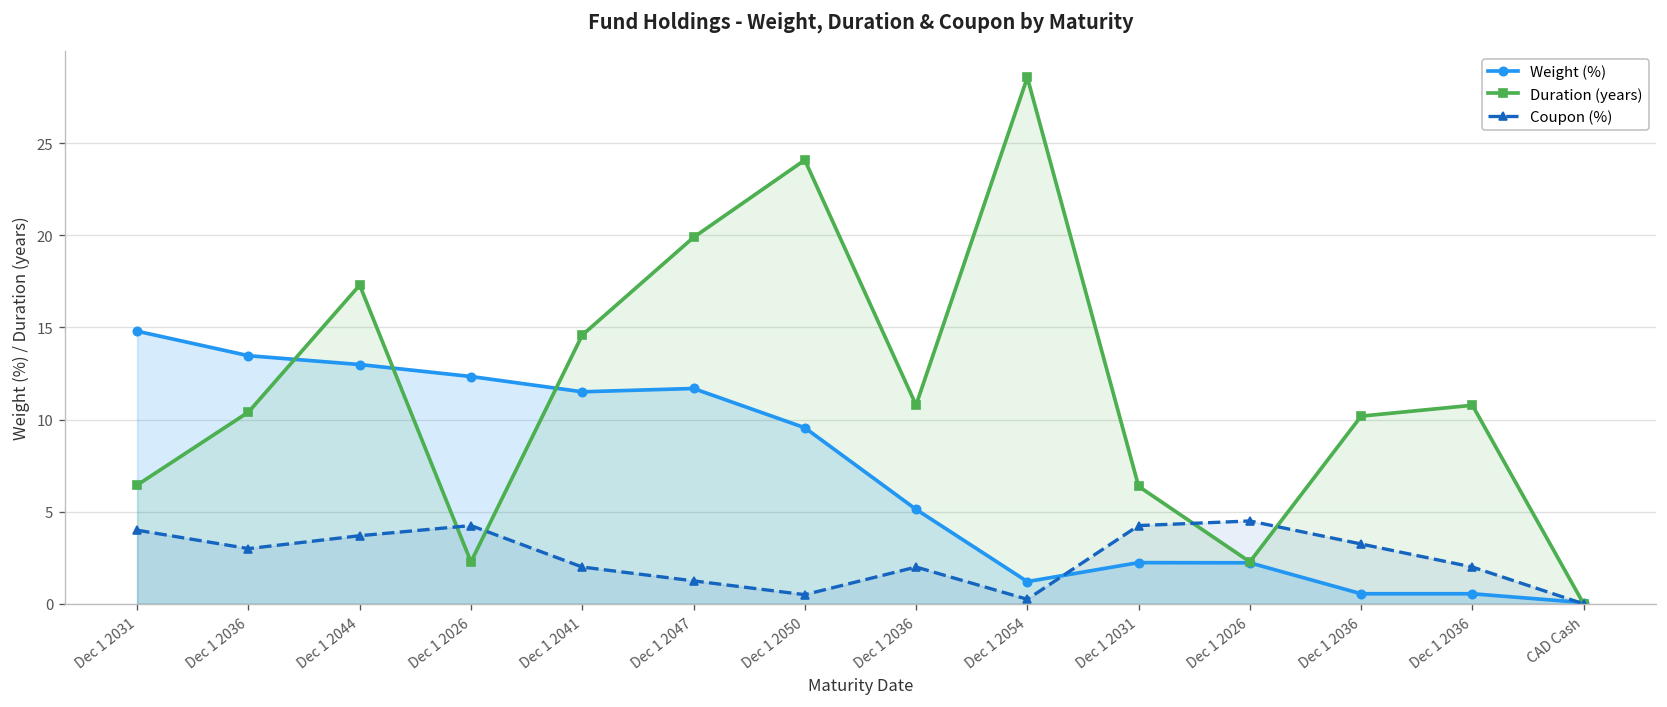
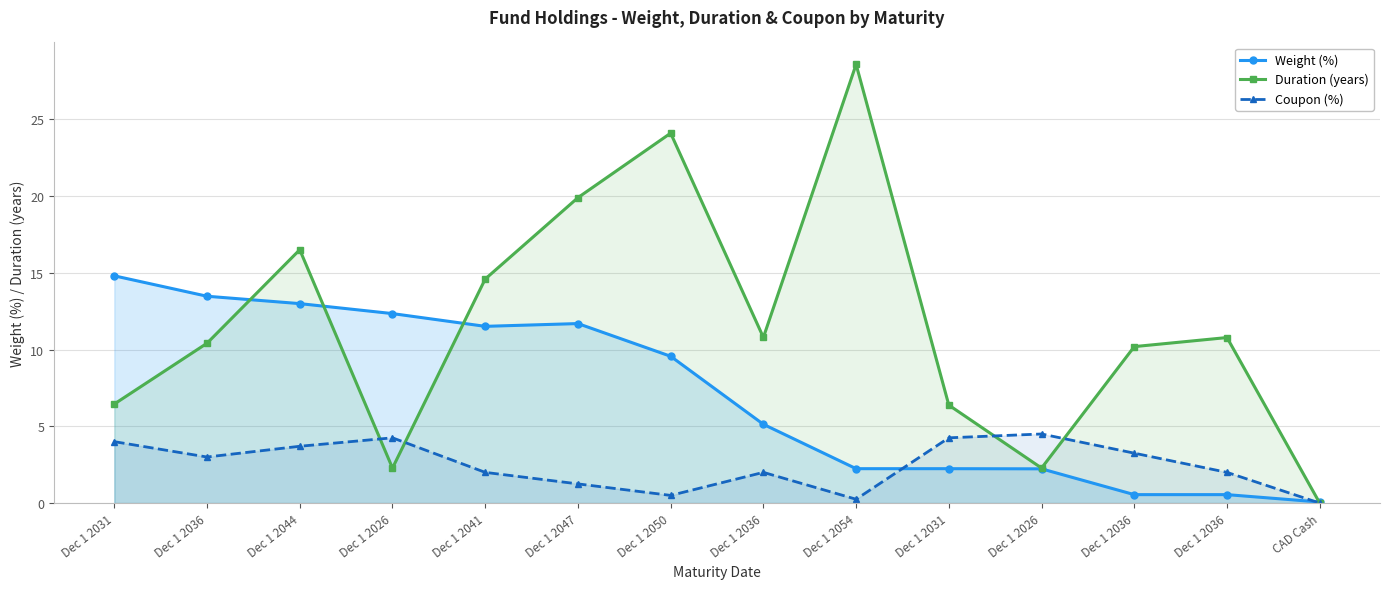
Duration (years), Dec 1 2044: 17.3 -> 16.5
Weight (%), Dec 1 2054: 1.2 -> 2.2
